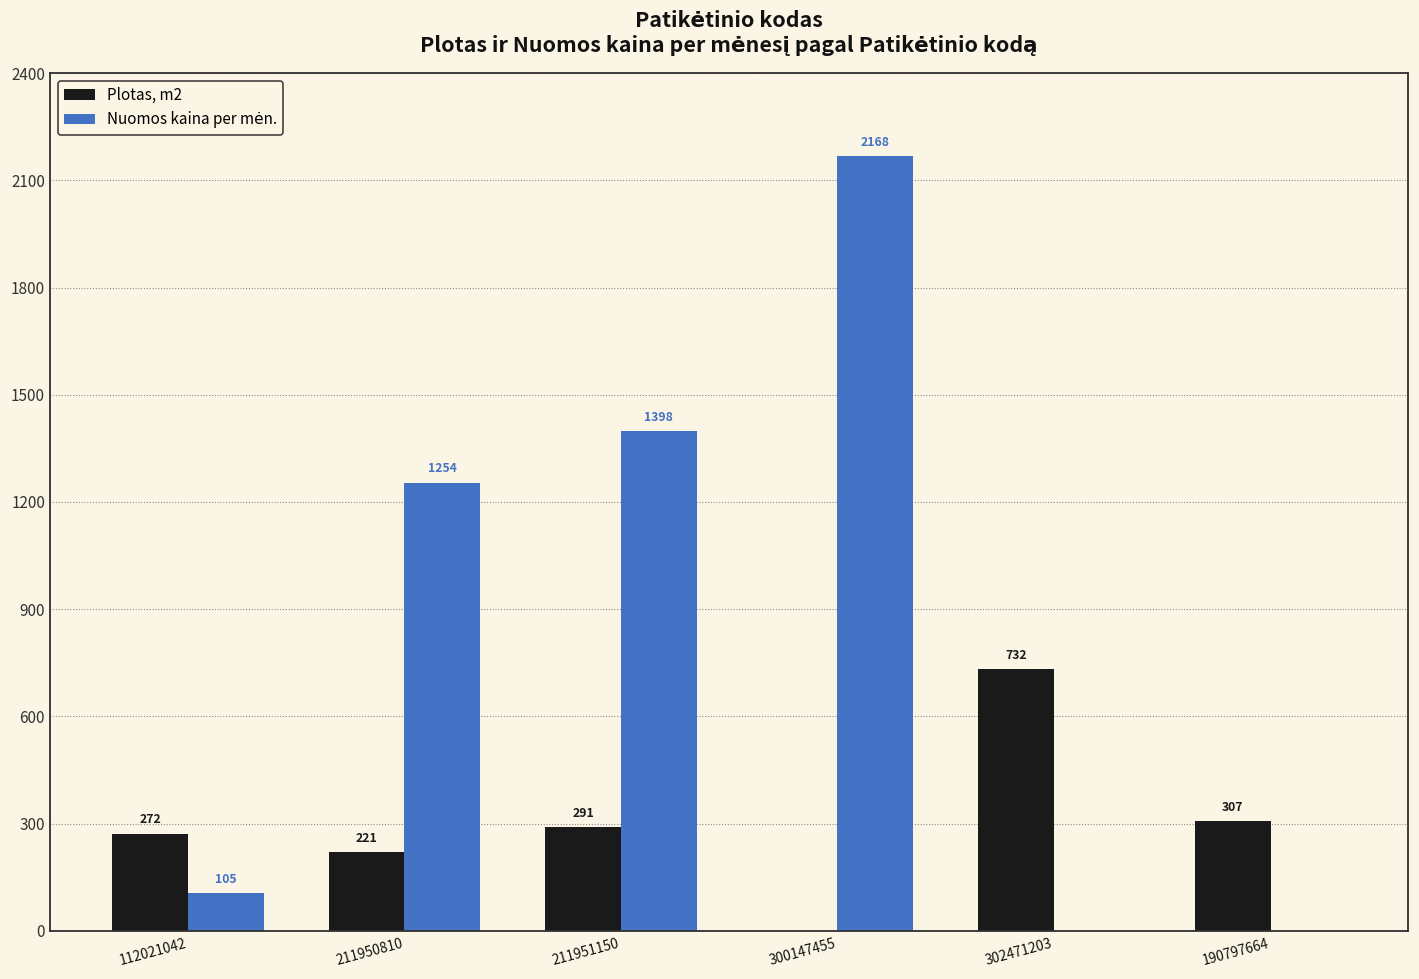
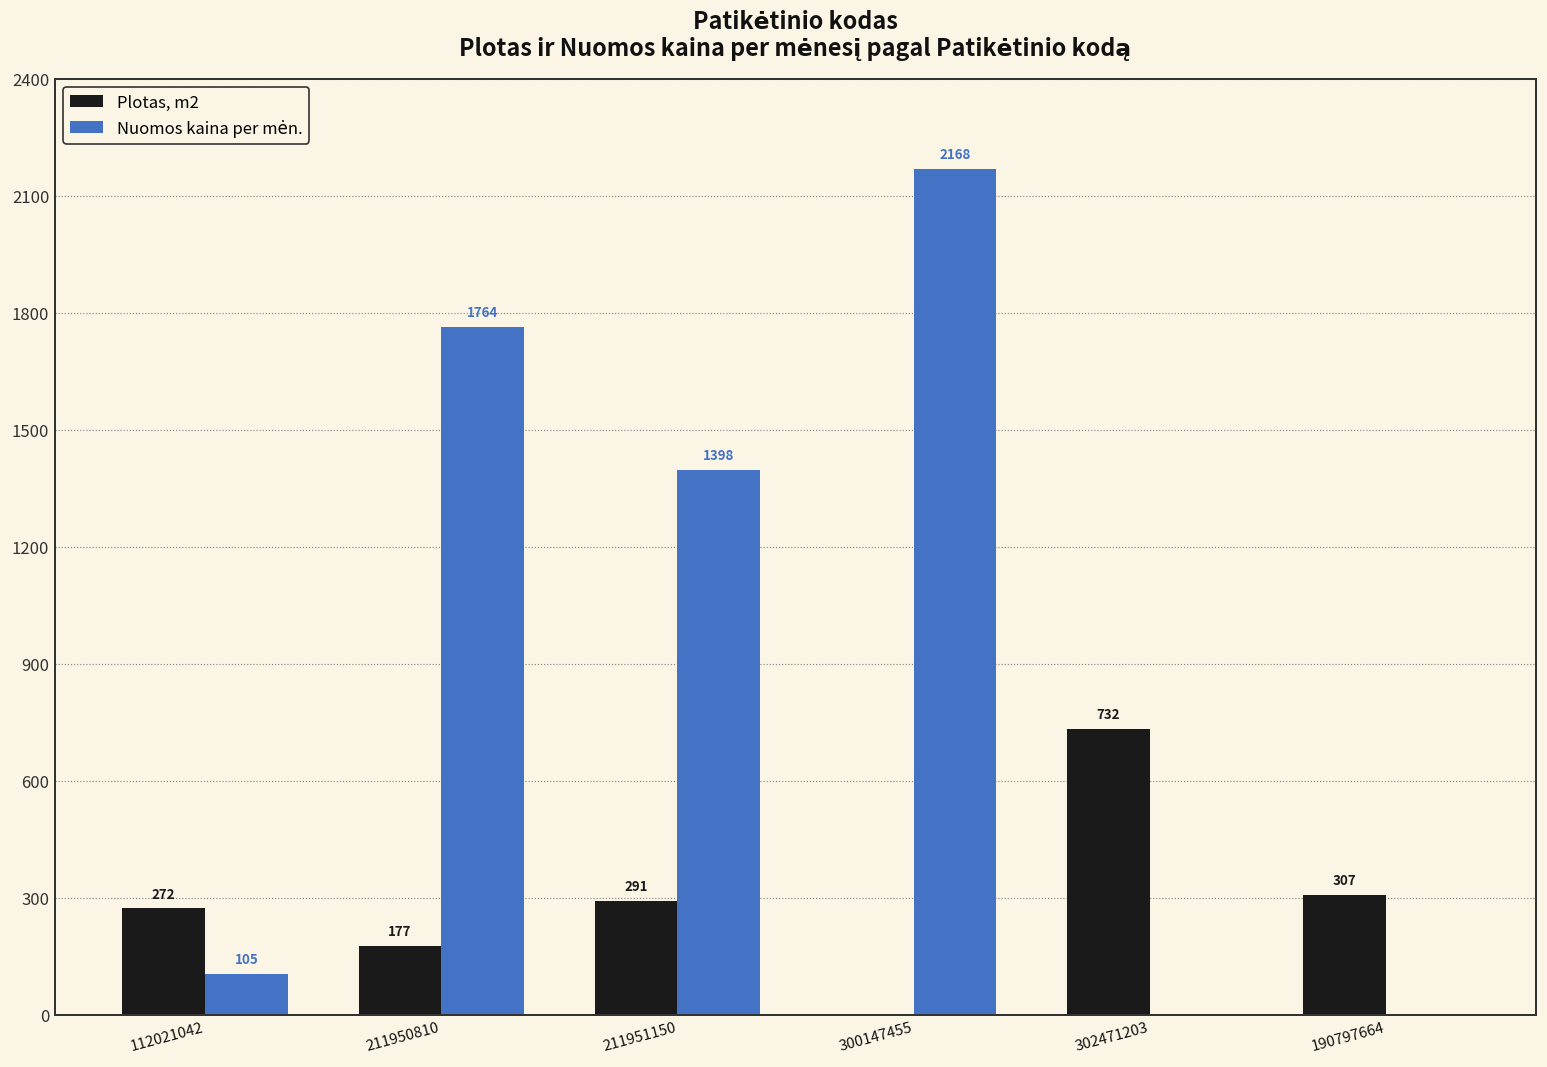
Plotas, m2, 211950810: 221 -> 177
Nuomos kaina per mėn., 211950810: 1254 -> 1764
